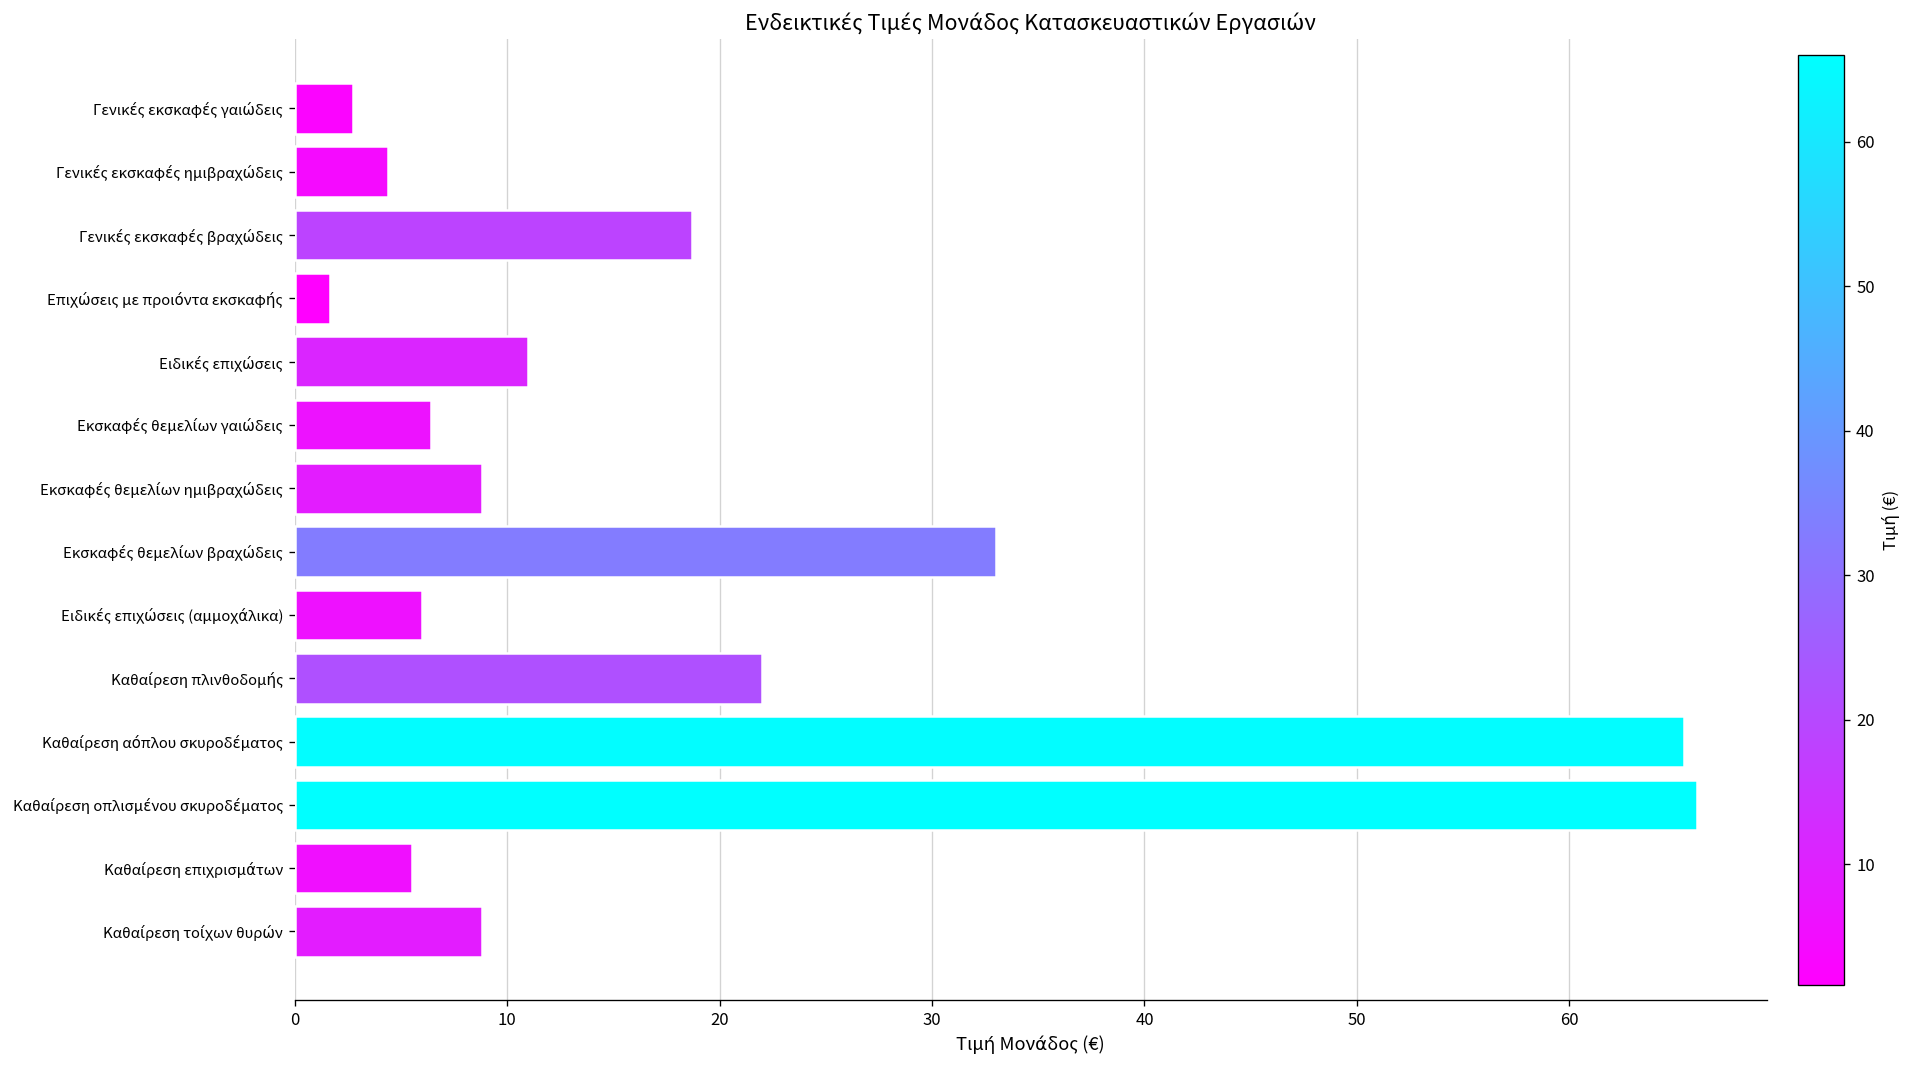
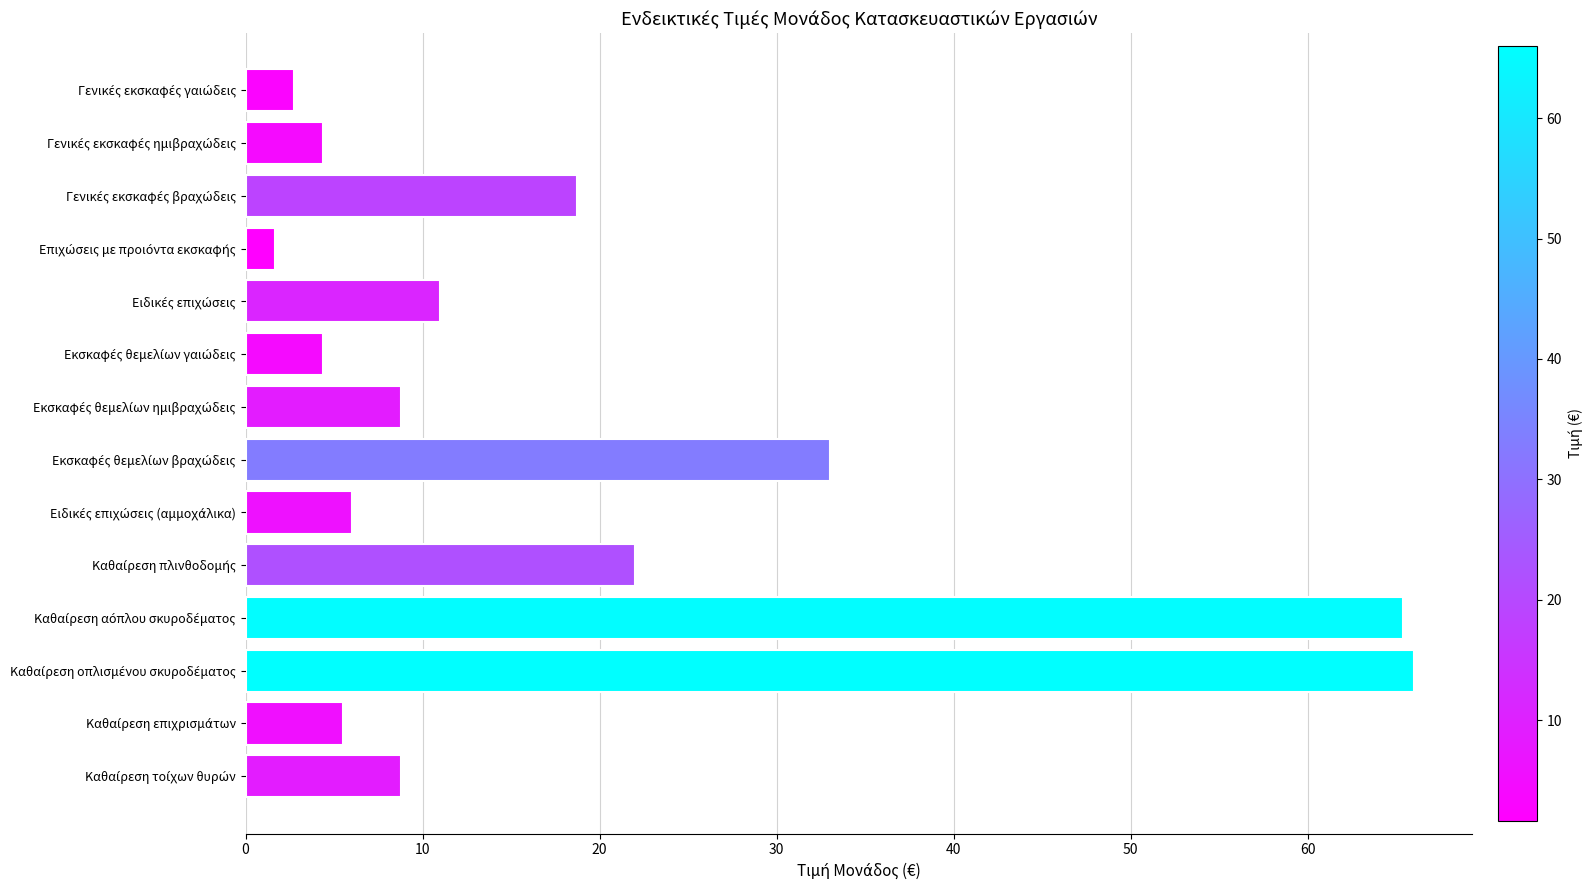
Εκσκαφές θεμελίων γαιώδεις: 6.4 -> 4.4
